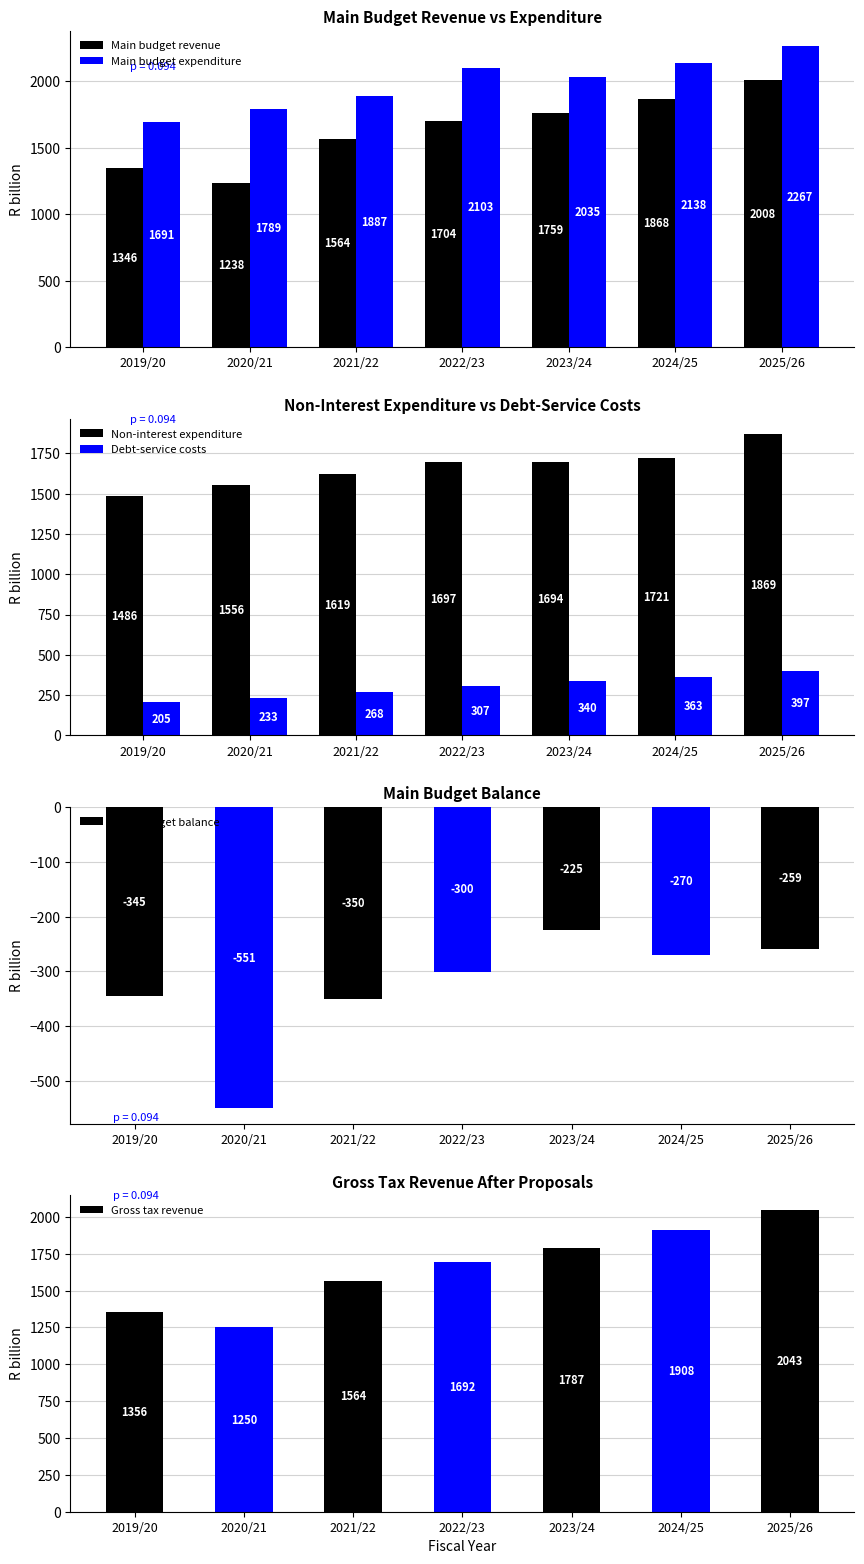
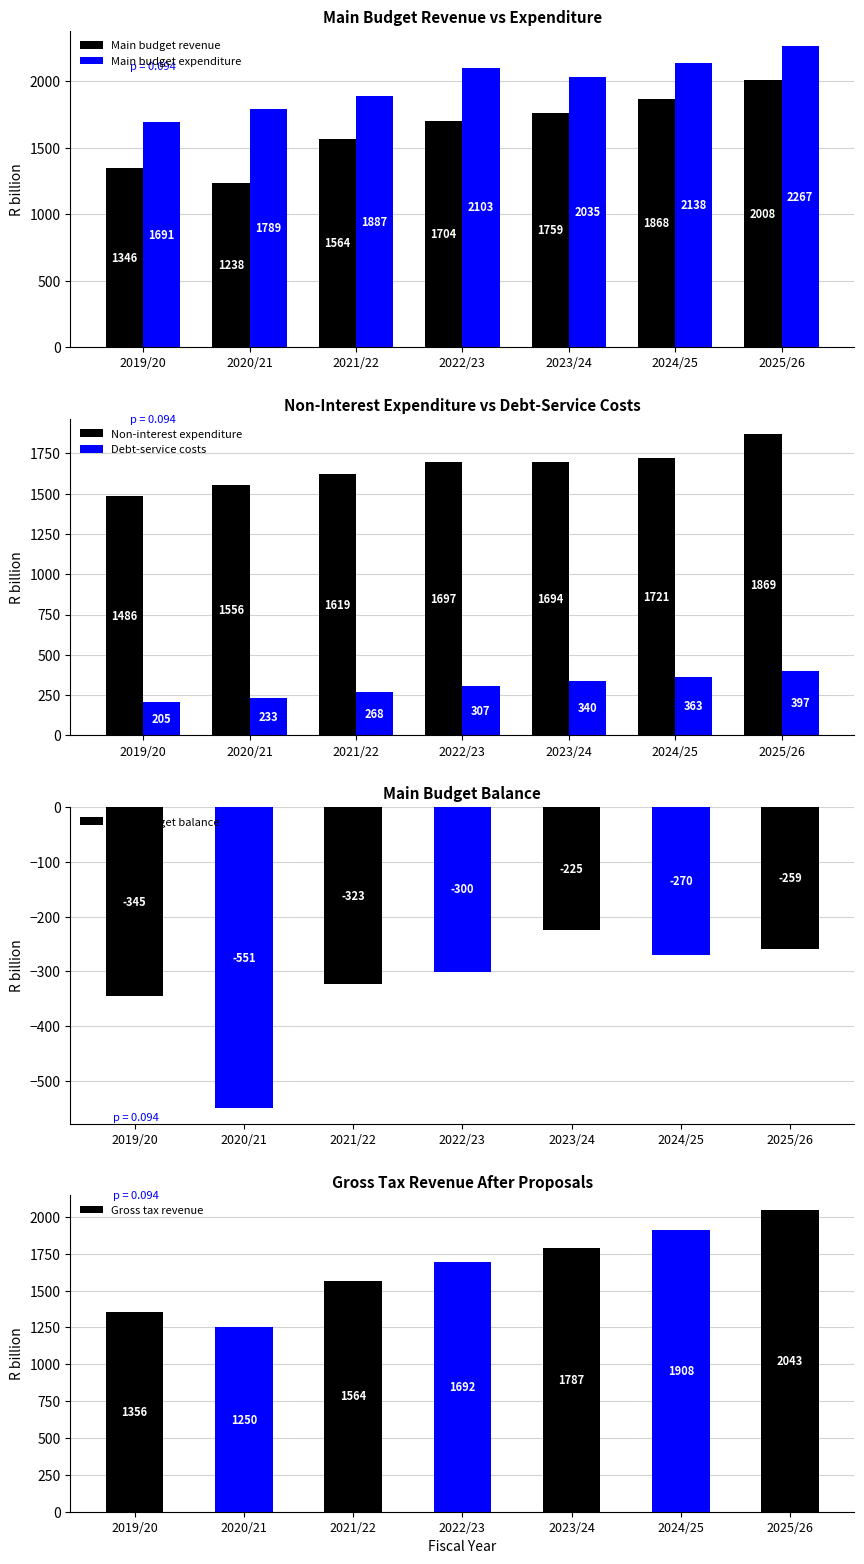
Main Budget Balance, 2021/22: -350 -> -323
